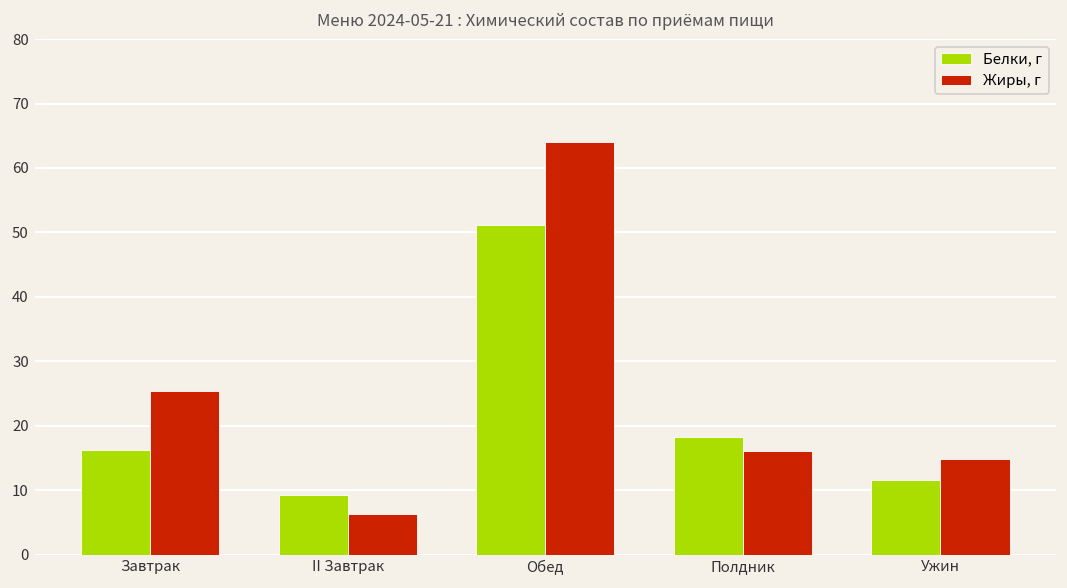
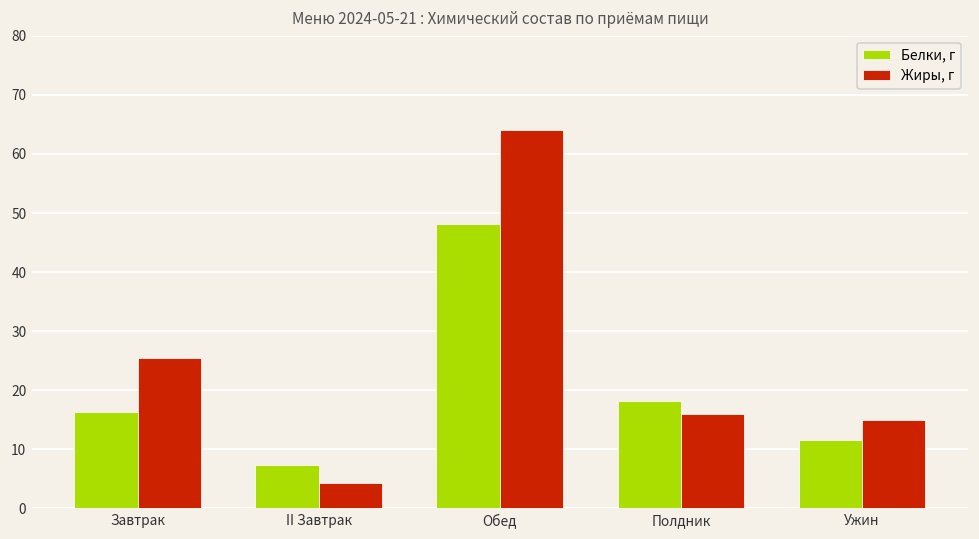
Белки, г, II Завтрак: 9 -> 7
Жиры, г, II Завтрак: 6 -> 4
Белки, г, Обед: 51 -> 48
